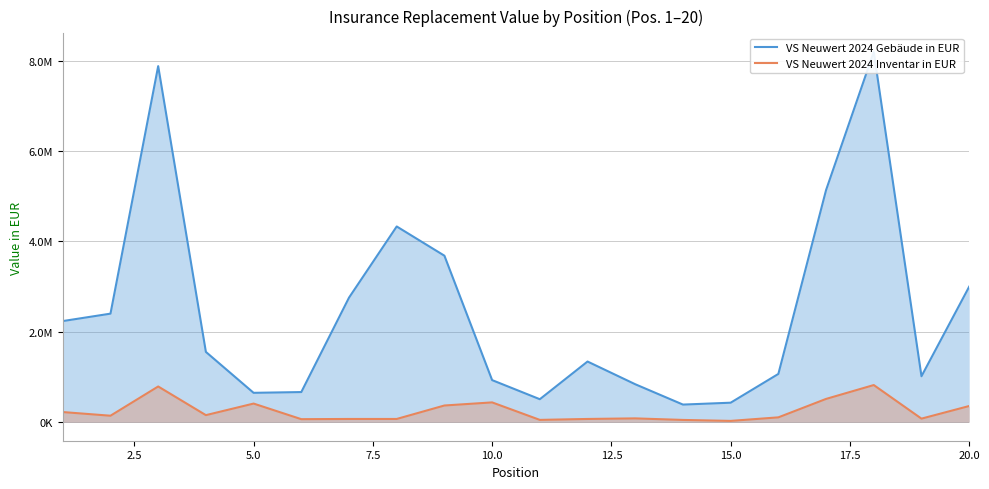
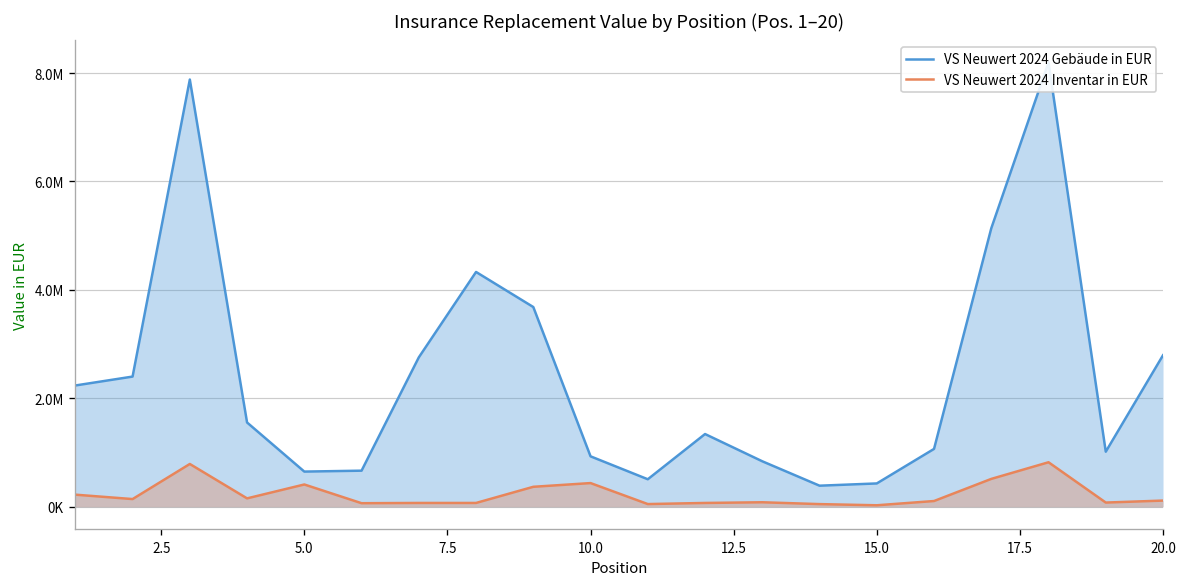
VS Neuwert 2024 Gebäude in EUR, 20.0: 3000000 -> 2800000
VS Neuwert 2024 Inventar in EUR, 20.0: 400000 -> 100000
